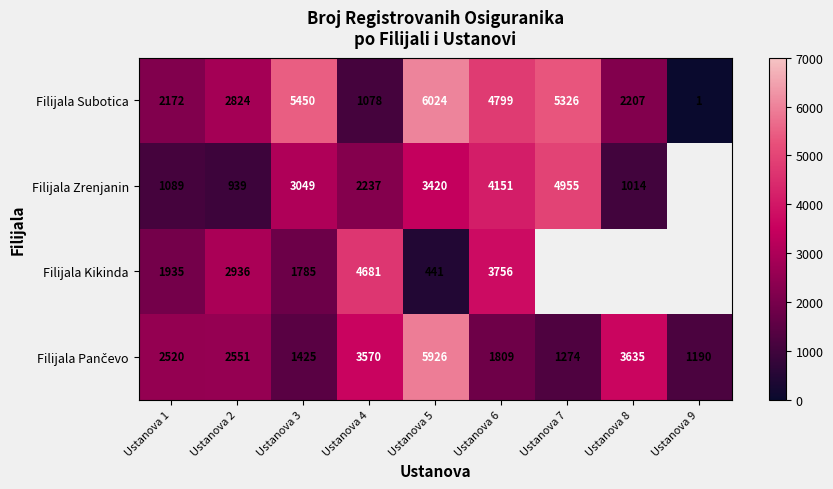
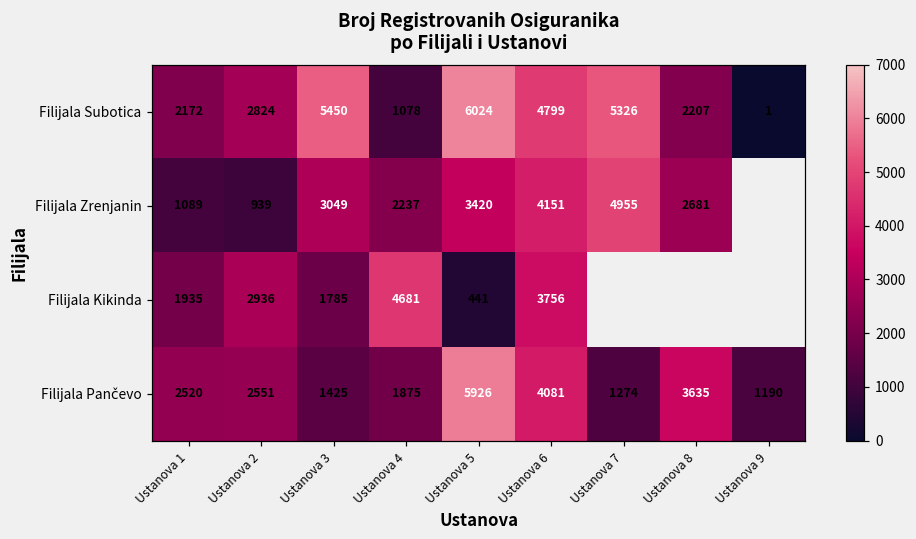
Filijala Zrenjanin, Ustanova 8: 1014 -> 2681
Filijala Pančevo, Ustanova 4: 3570 -> 1875
Filijala Pančevo, Ustanova 6: 1809 -> 4081
